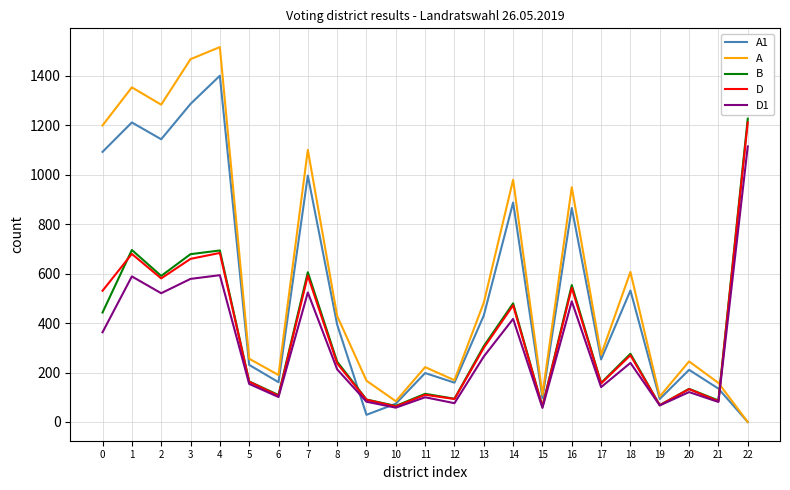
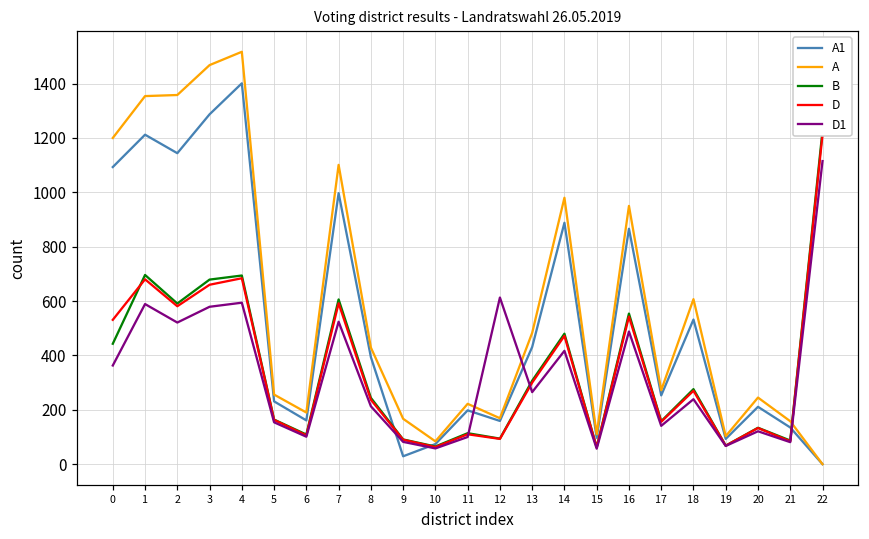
A, 2: 1280 -> 1360
D1, 12: 80 -> 610
